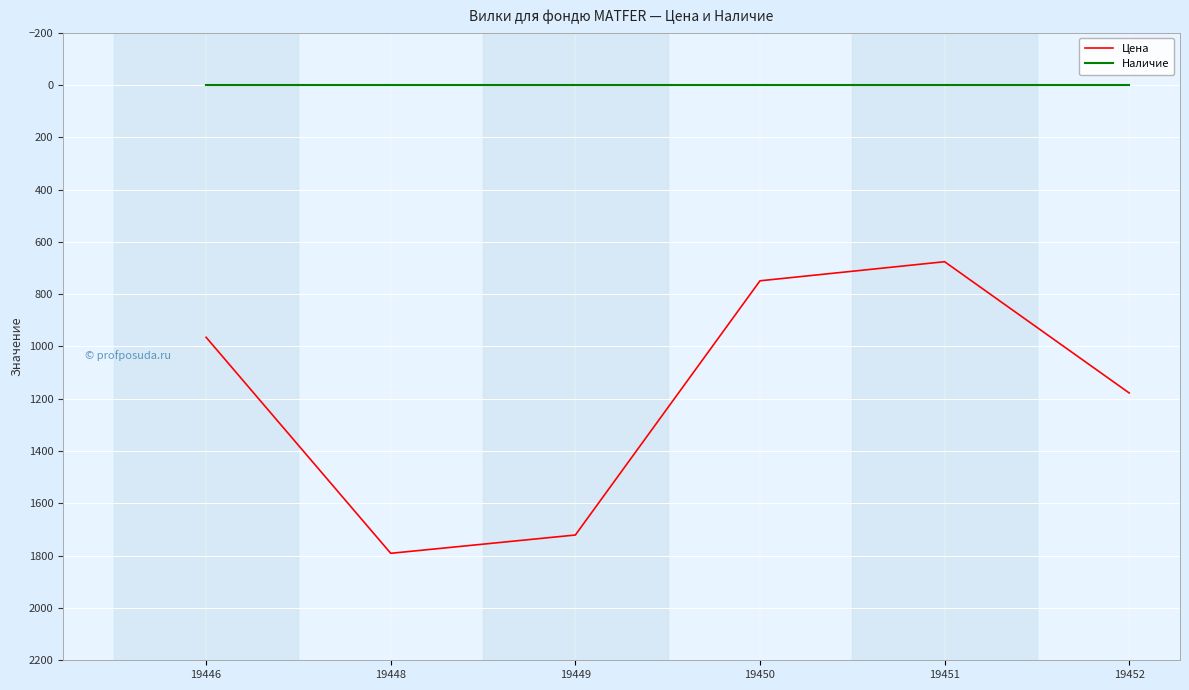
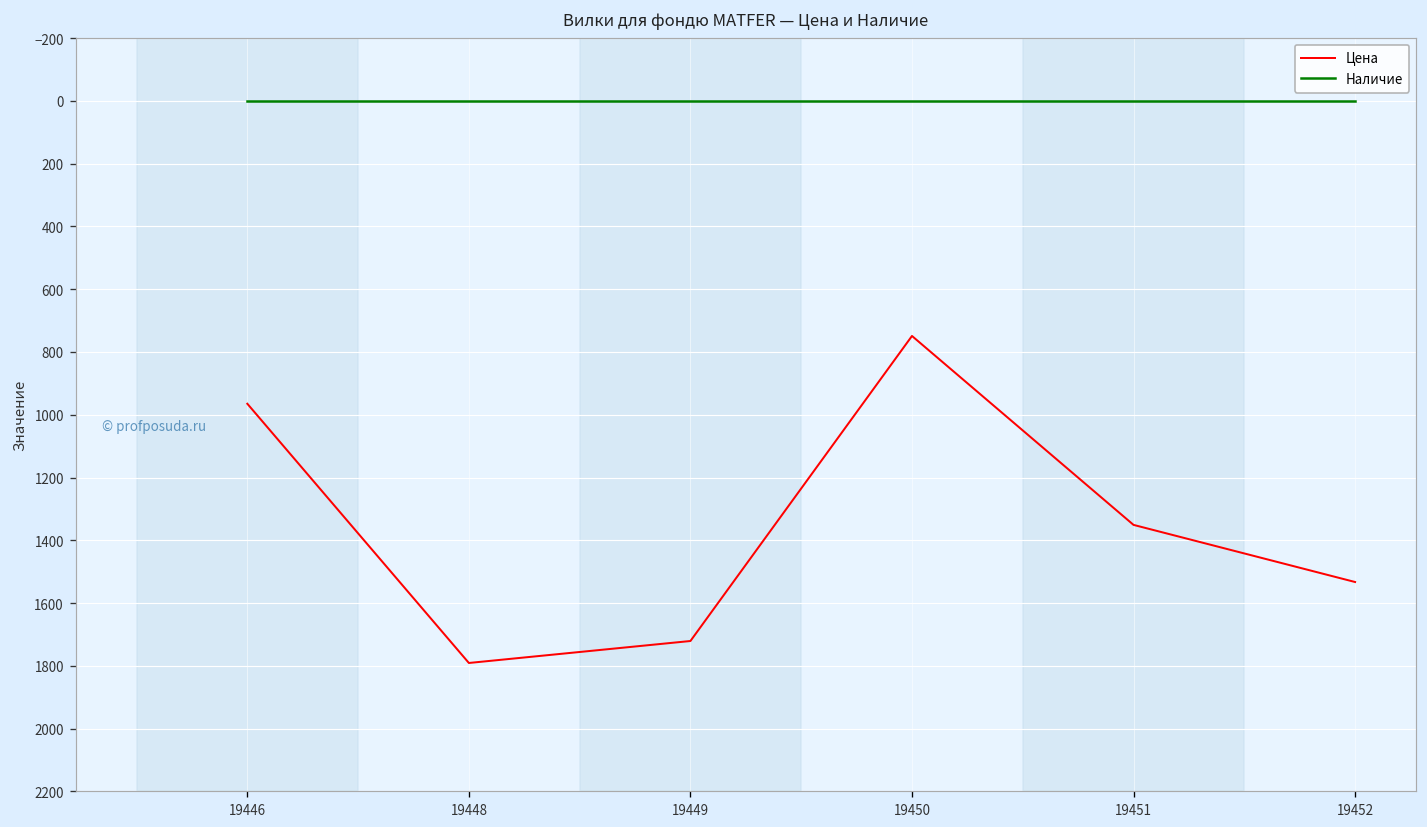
Цена, 19451: 680 -> 1350
Цена, 19452: 1180 -> 1530
